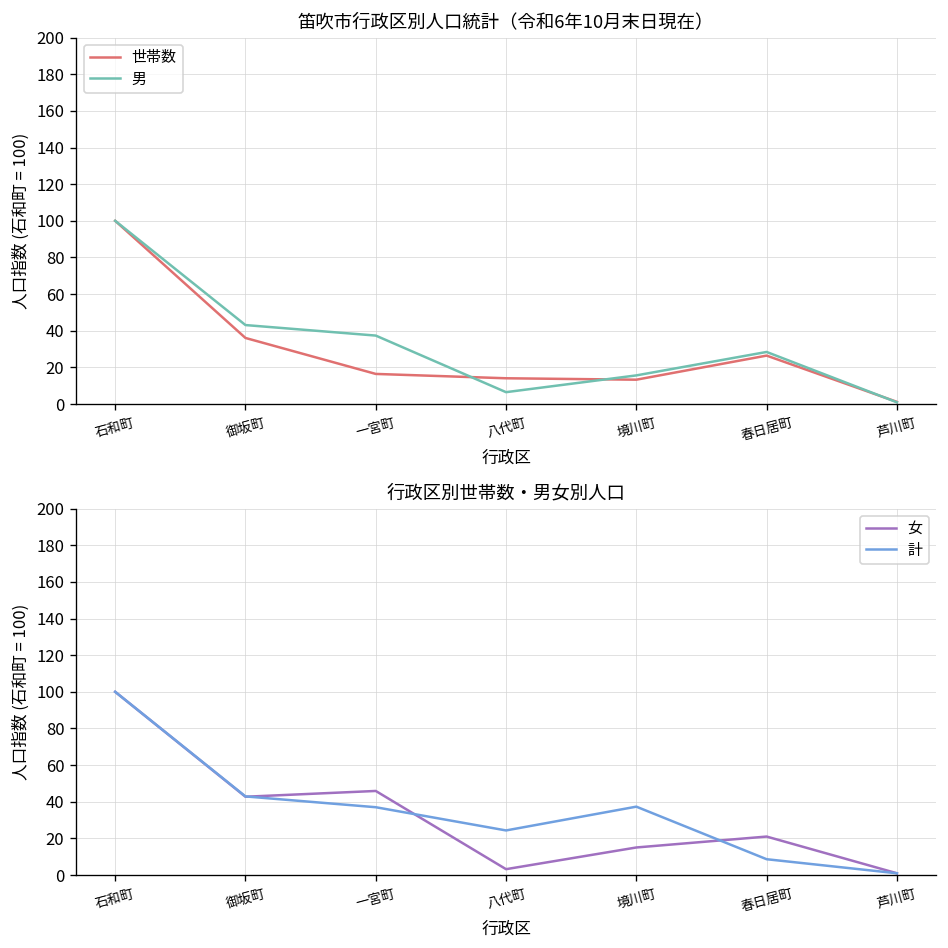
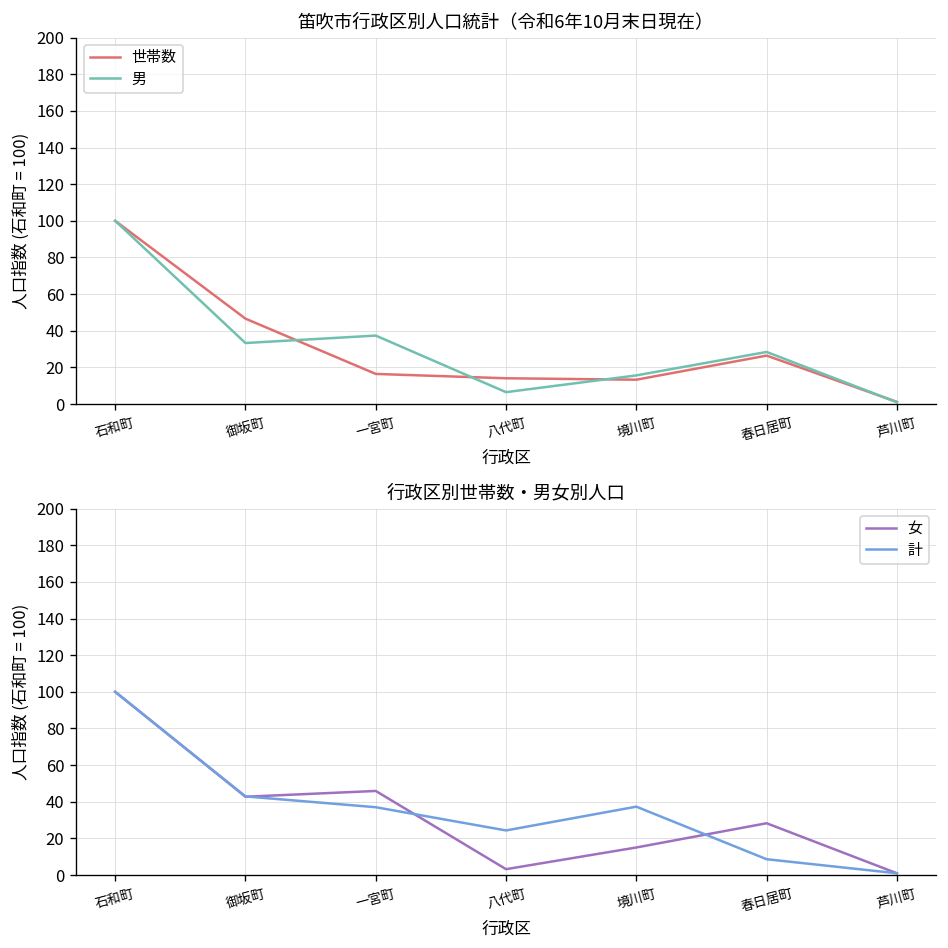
笛吹市行政区別人口統計（令和6年10月末日現在）, 世帯数, 御坂町: 36 -> 47
笛吹市行政区別人口統計（令和6年10月末日現在）, 男, 御坂町: 43 -> 33
行政区別世帯数・男女別人口, 女, 春日居町: 21 -> 28
